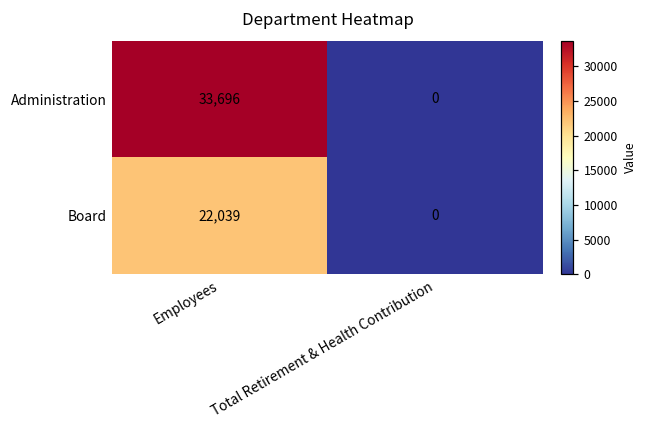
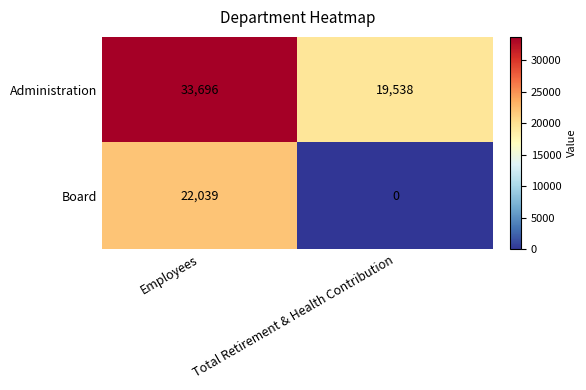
Administration, Total Retirement & Health Contribution: 0 -> 19,538
